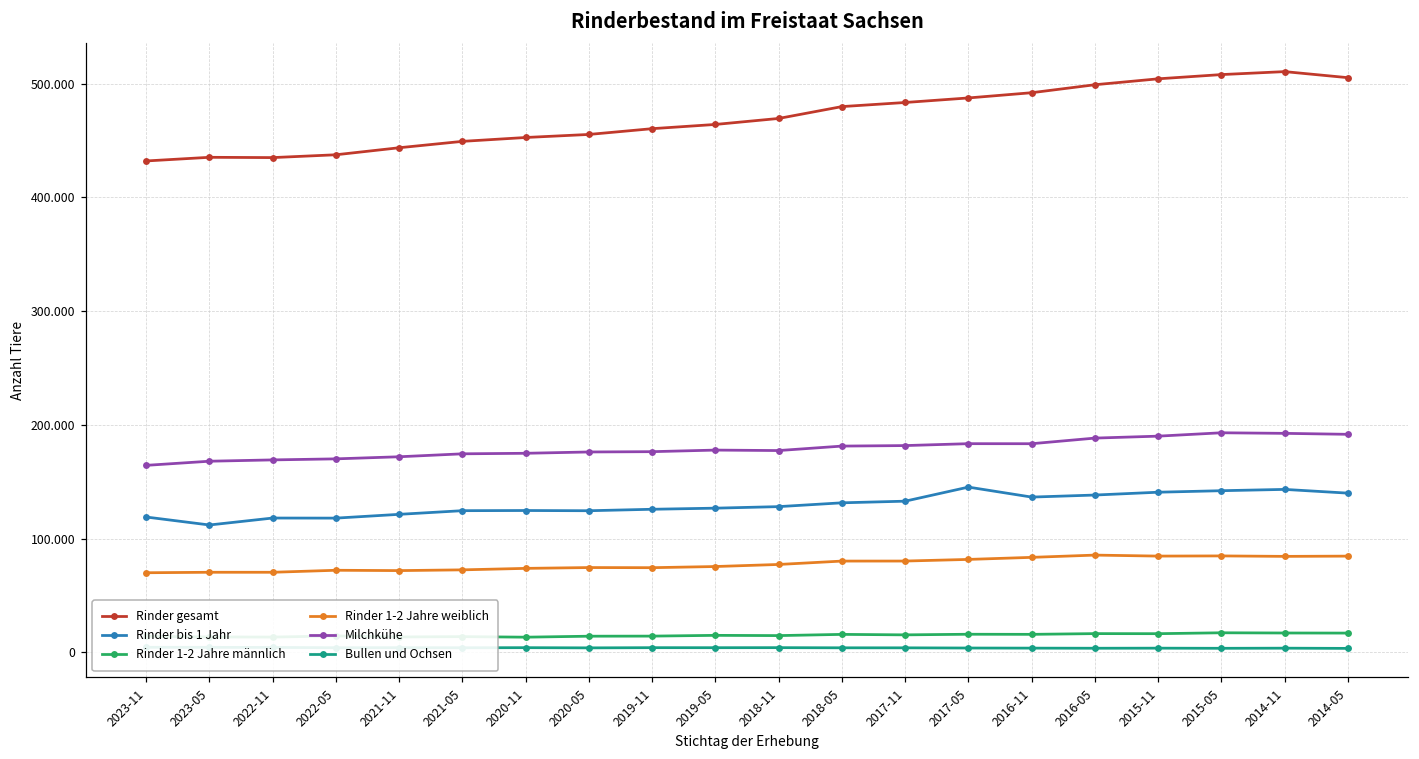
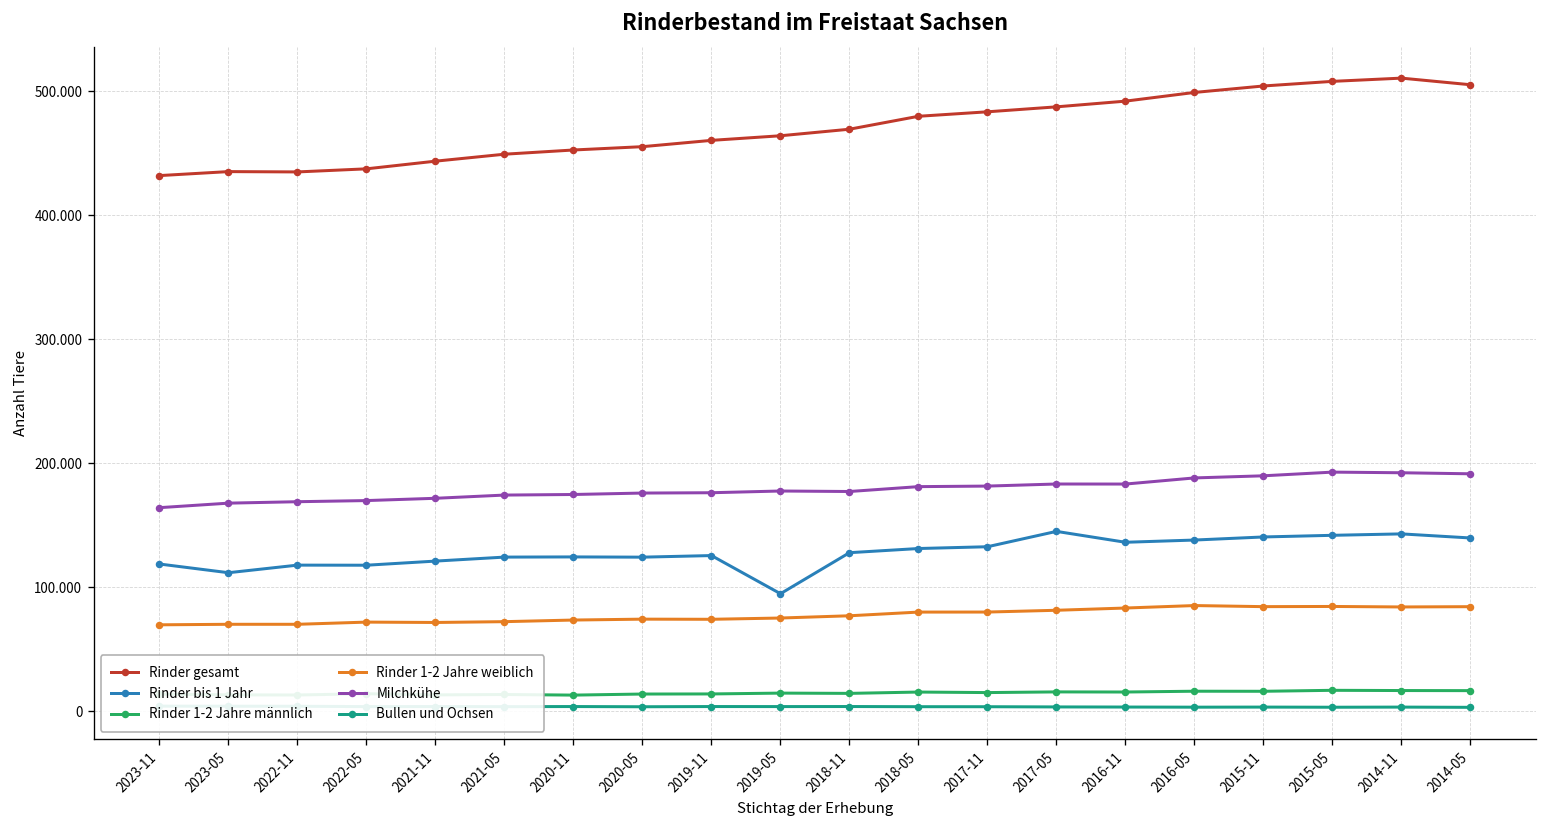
Rinder bis 1 Jahr, 2019-05: 127 -> 95
